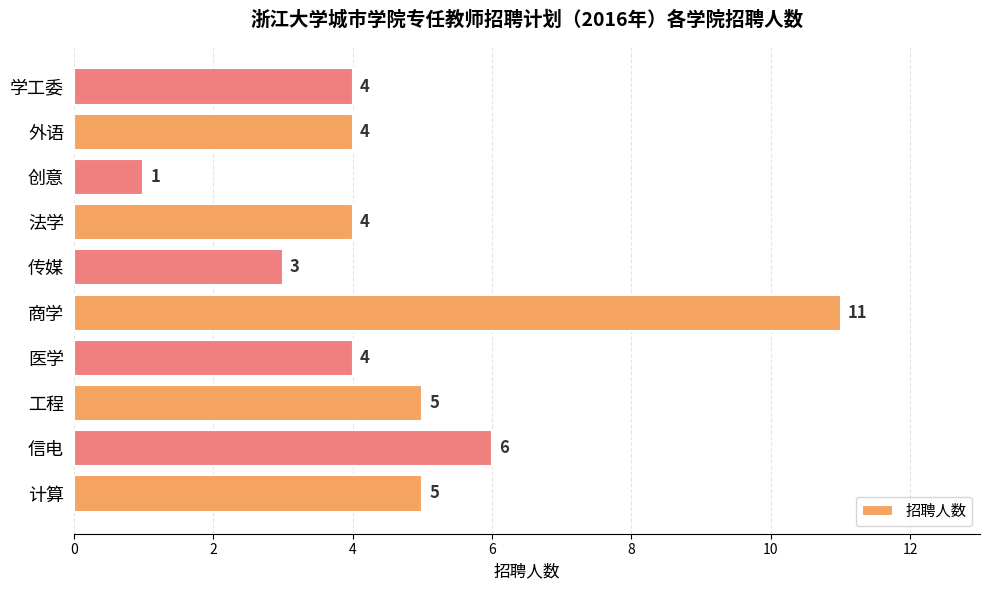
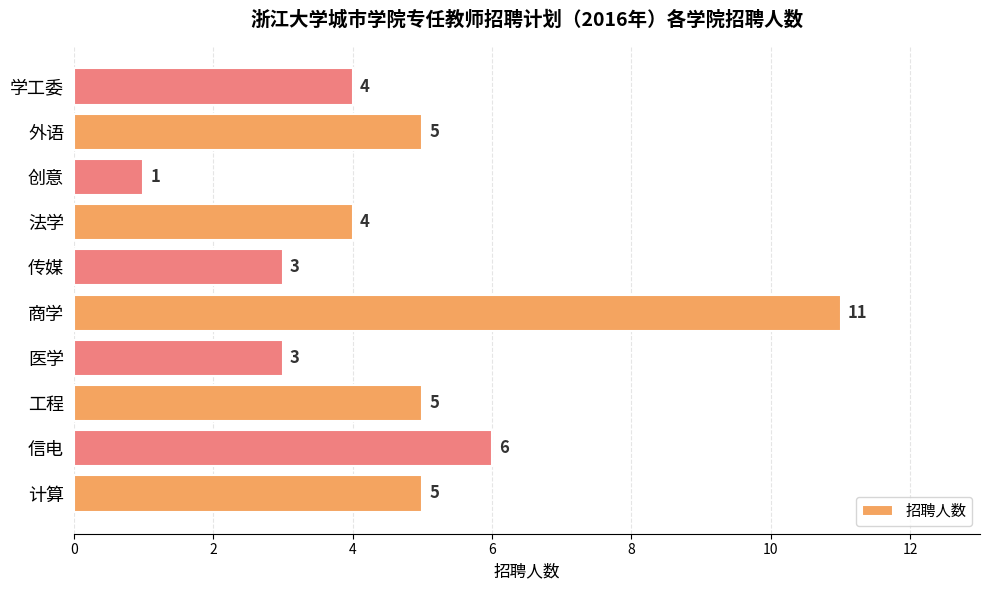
外语: 4 -> 5
医学: 4 -> 3
